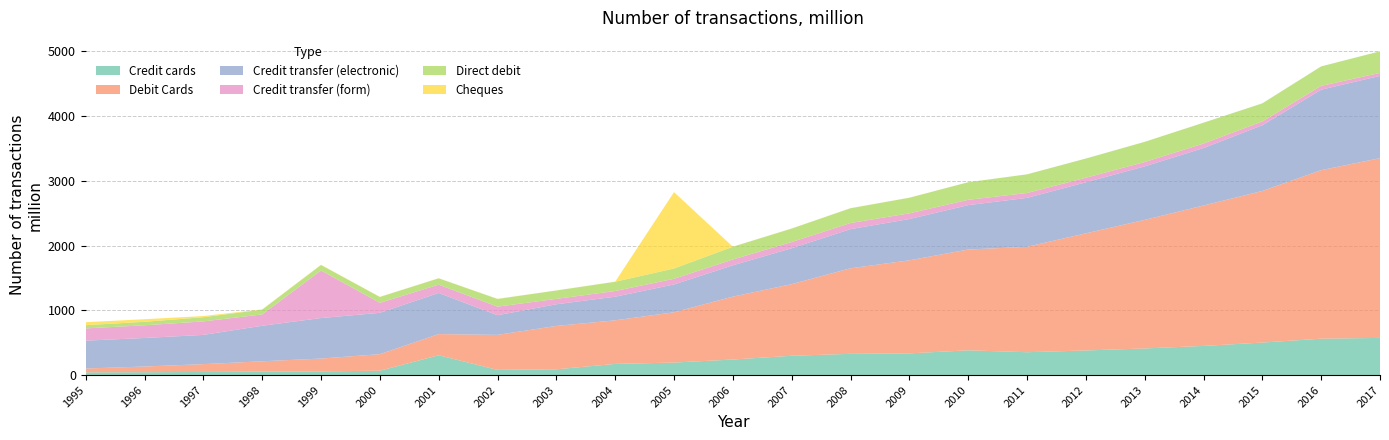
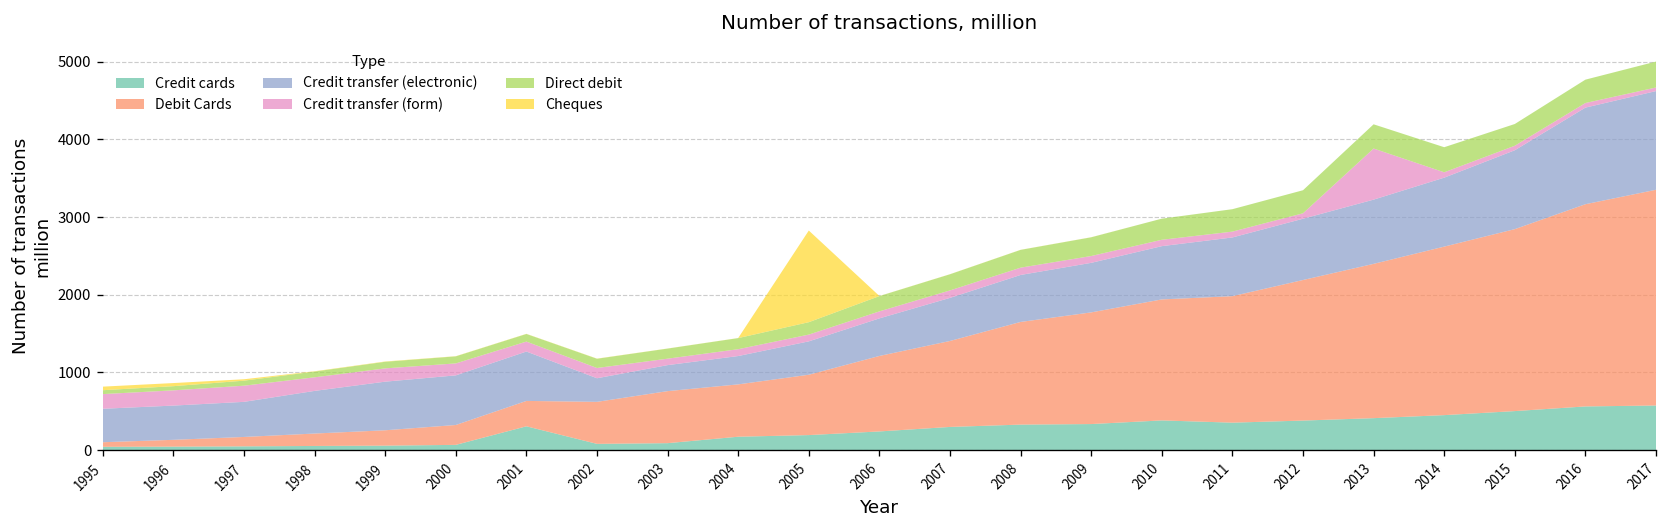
Credit transfer (form), 1999: 700 -> 200
Credit transfer (form), 2013: 100 -> 700
